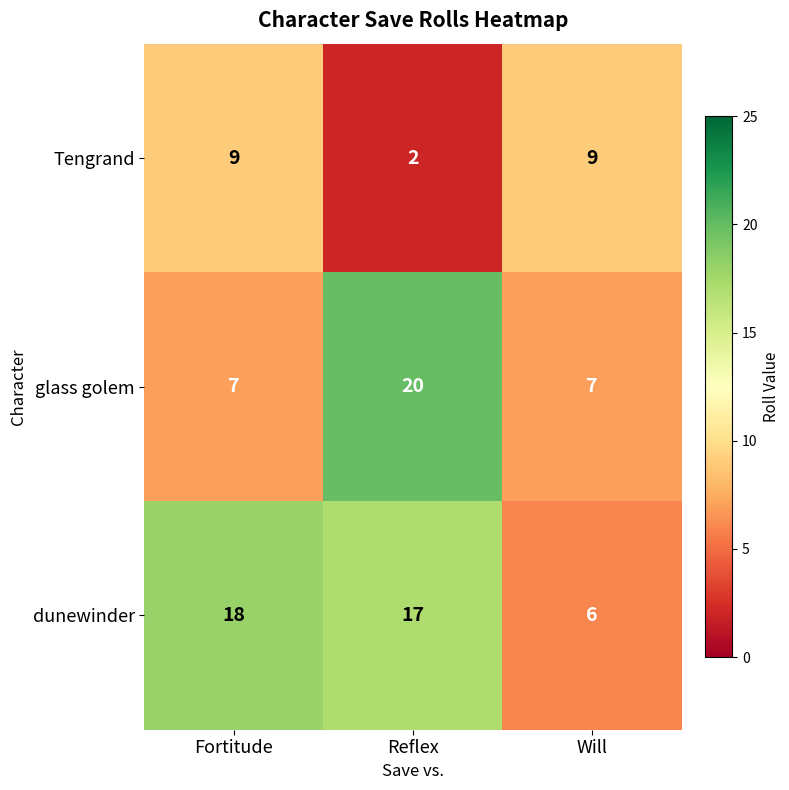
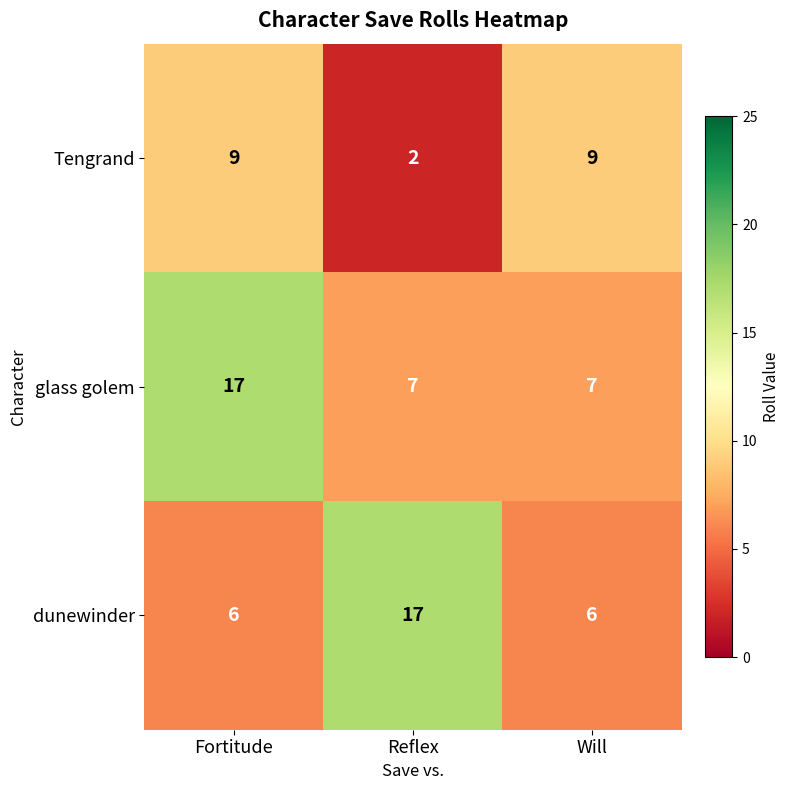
glass golem, Fortitude: 7 -> 17
glass golem, Reflex: 20 -> 7
dunewinder, Fortitude: 18 -> 6
